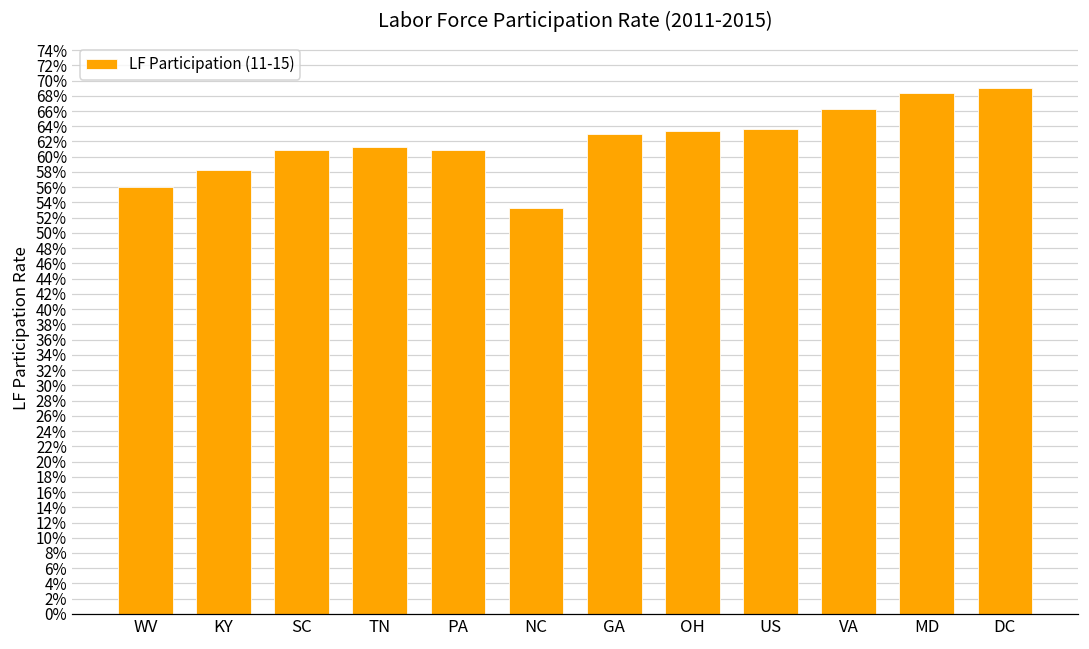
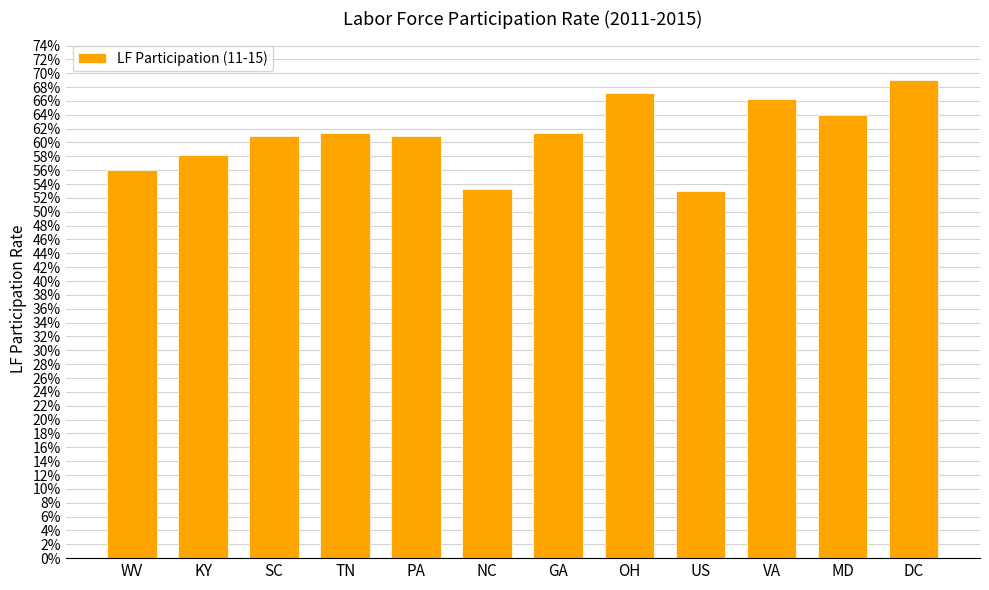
GA: 63% -> 61%
OH: 63% -> 67%
US: 64% -> 53%
MD: 68% -> 64%
